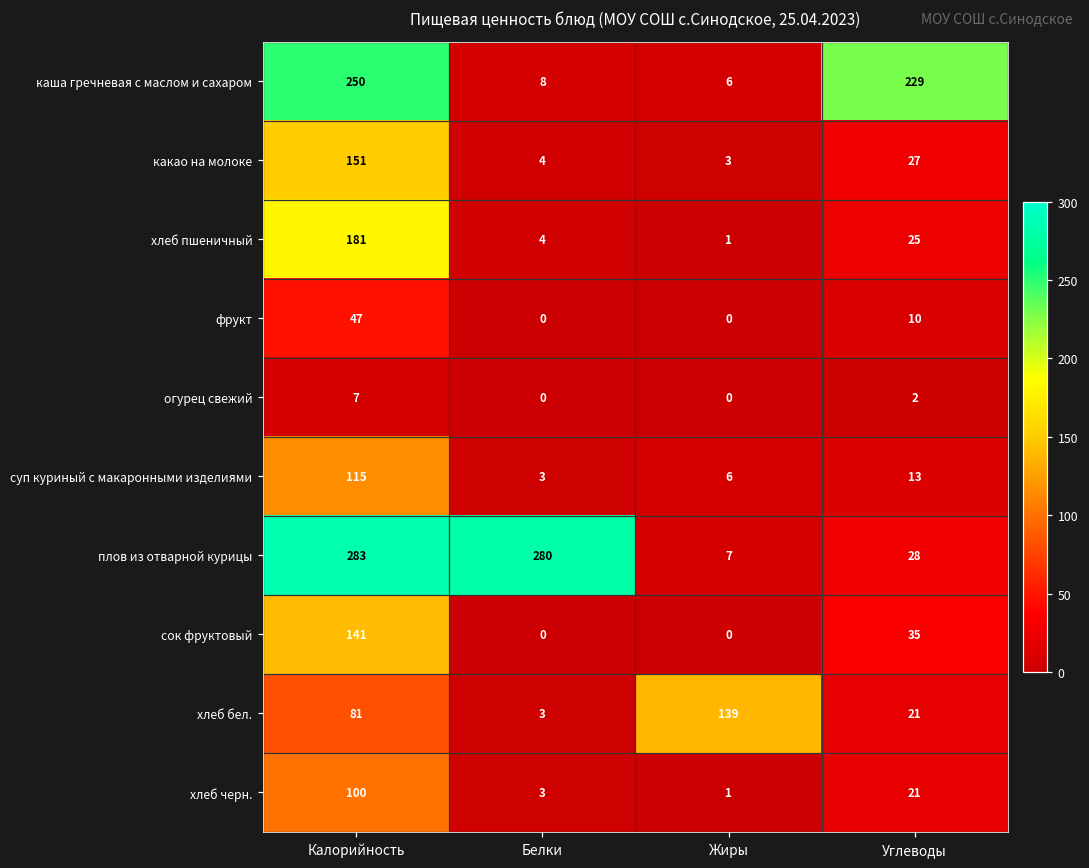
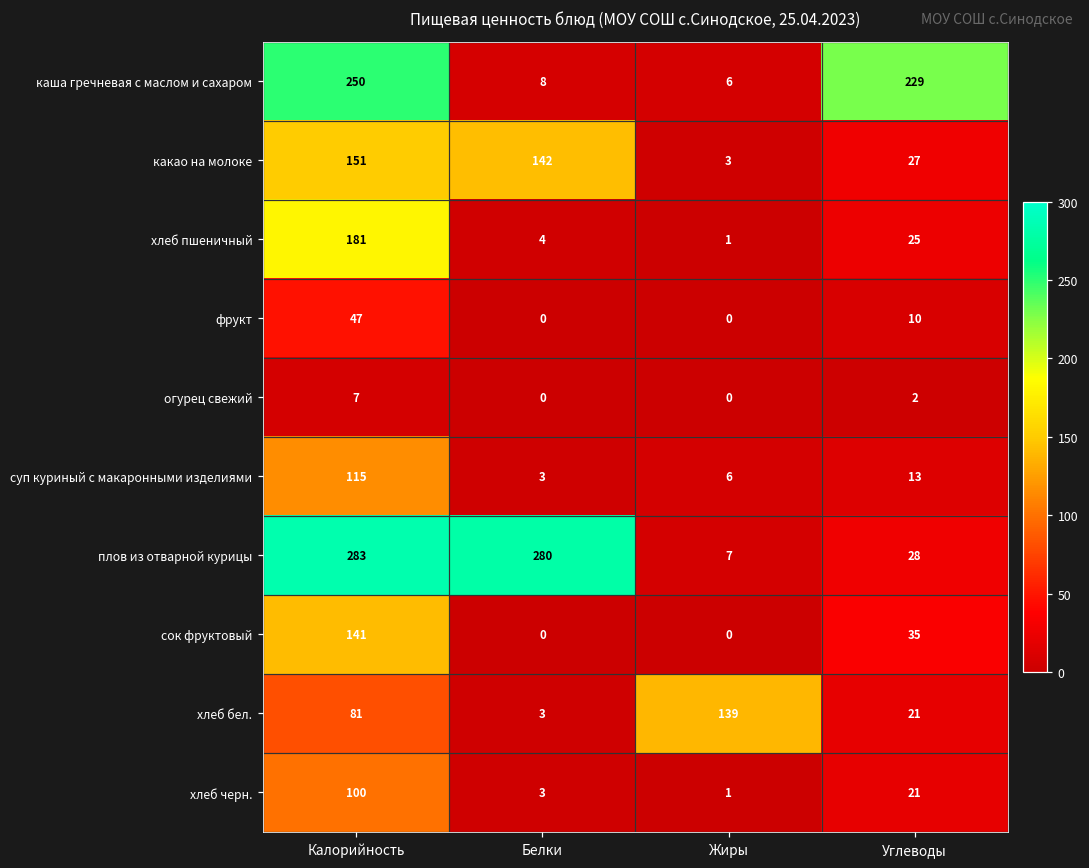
какао на молоке, Белки: 4 -> 142
